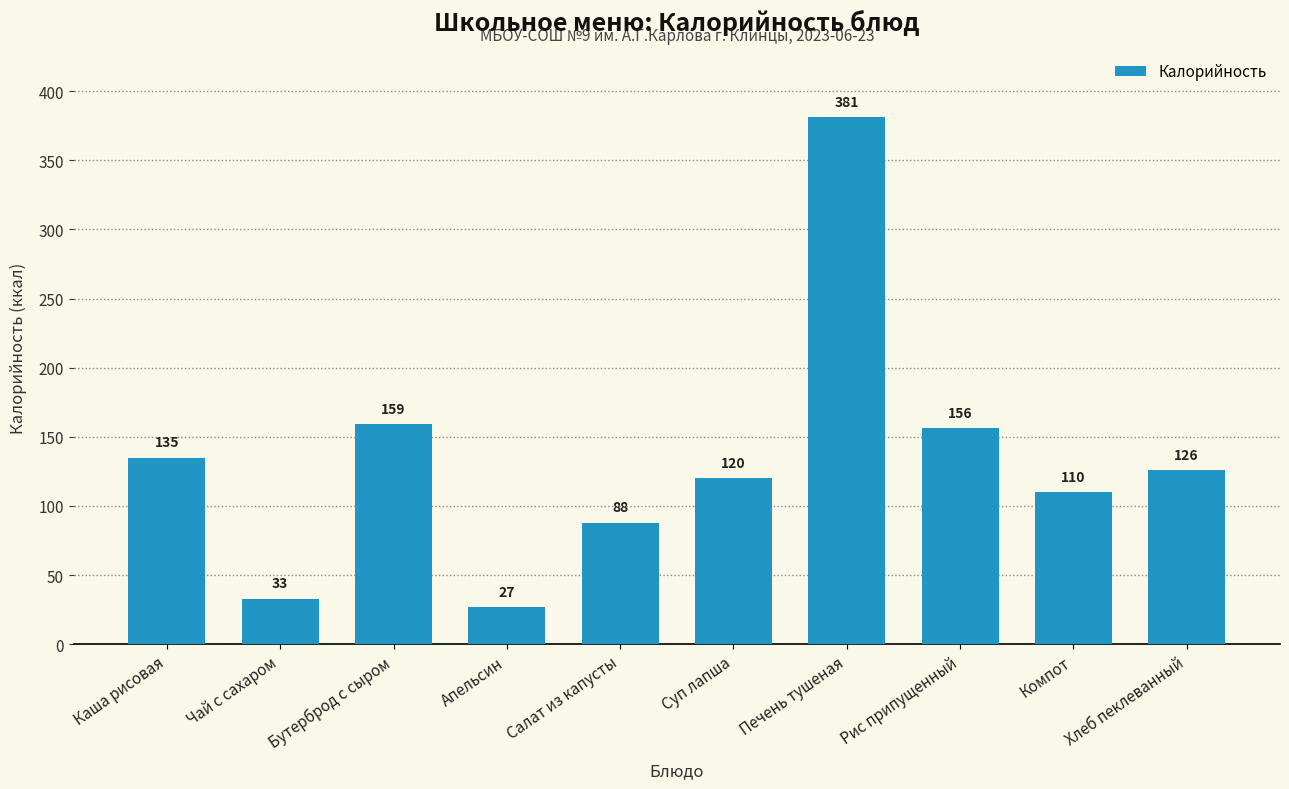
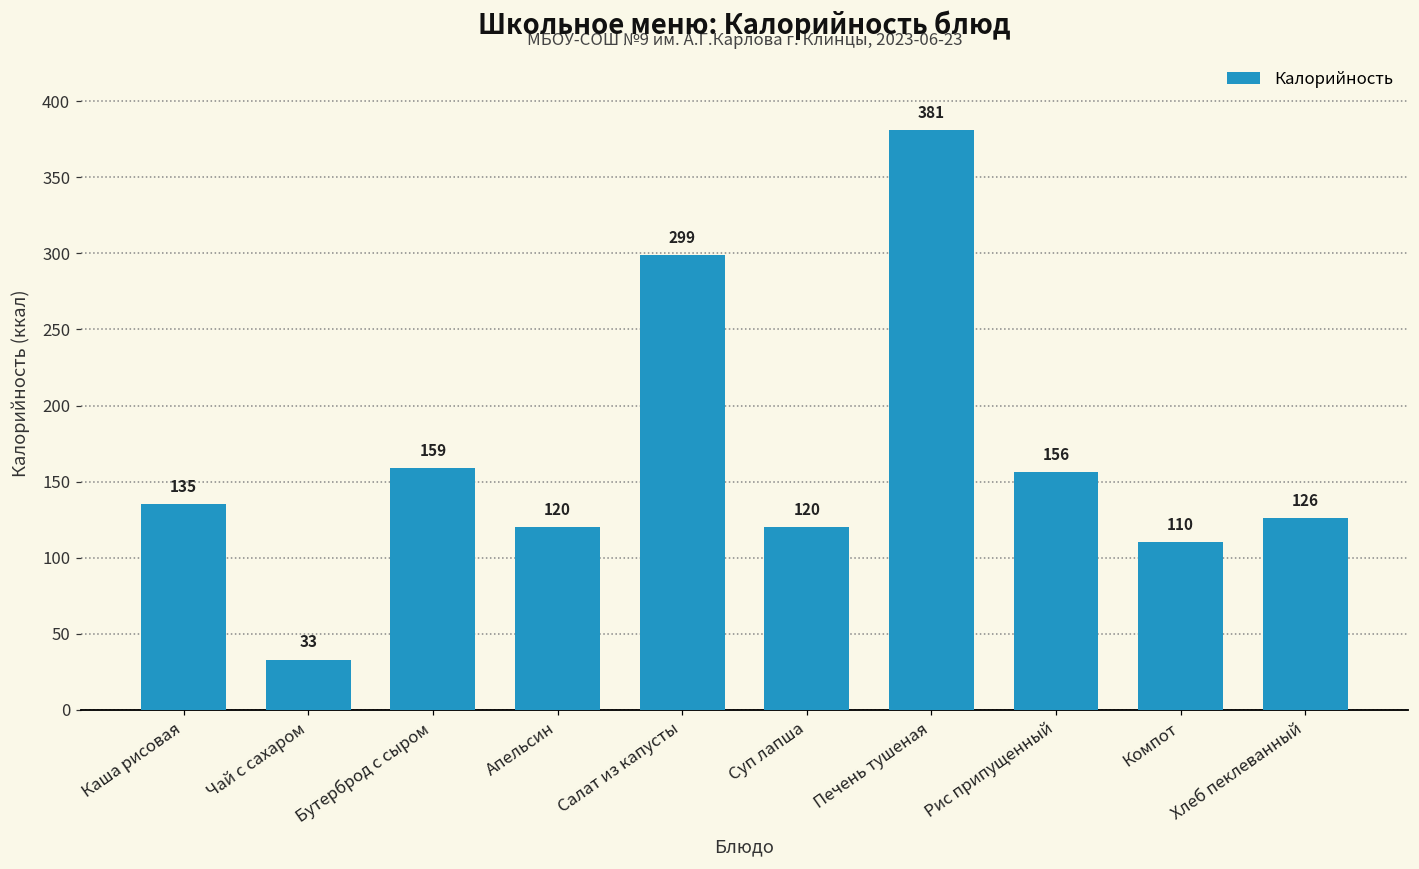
Апельсин: 27 -> 120
Салат из капусты: 88 -> 299
